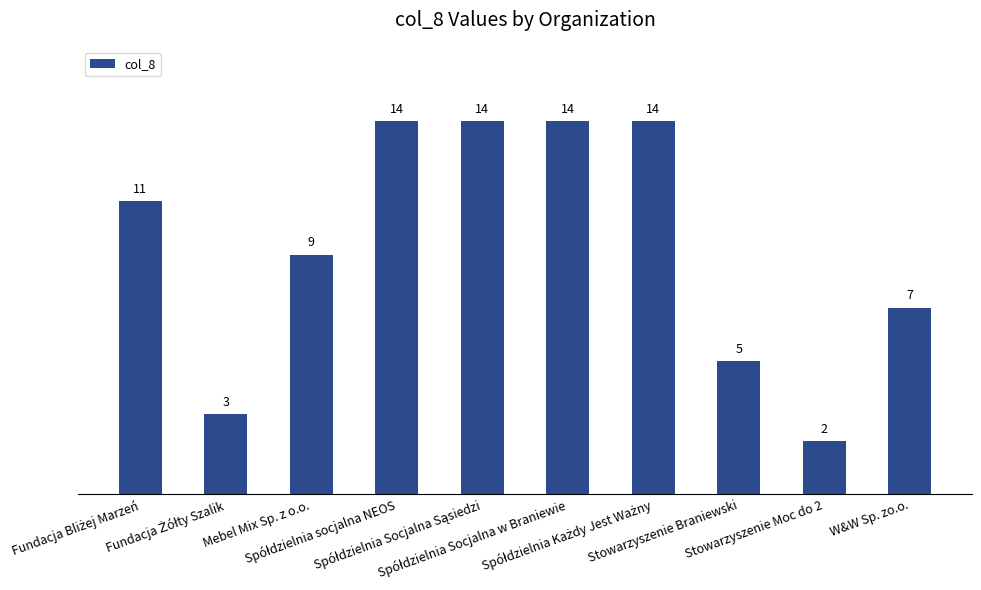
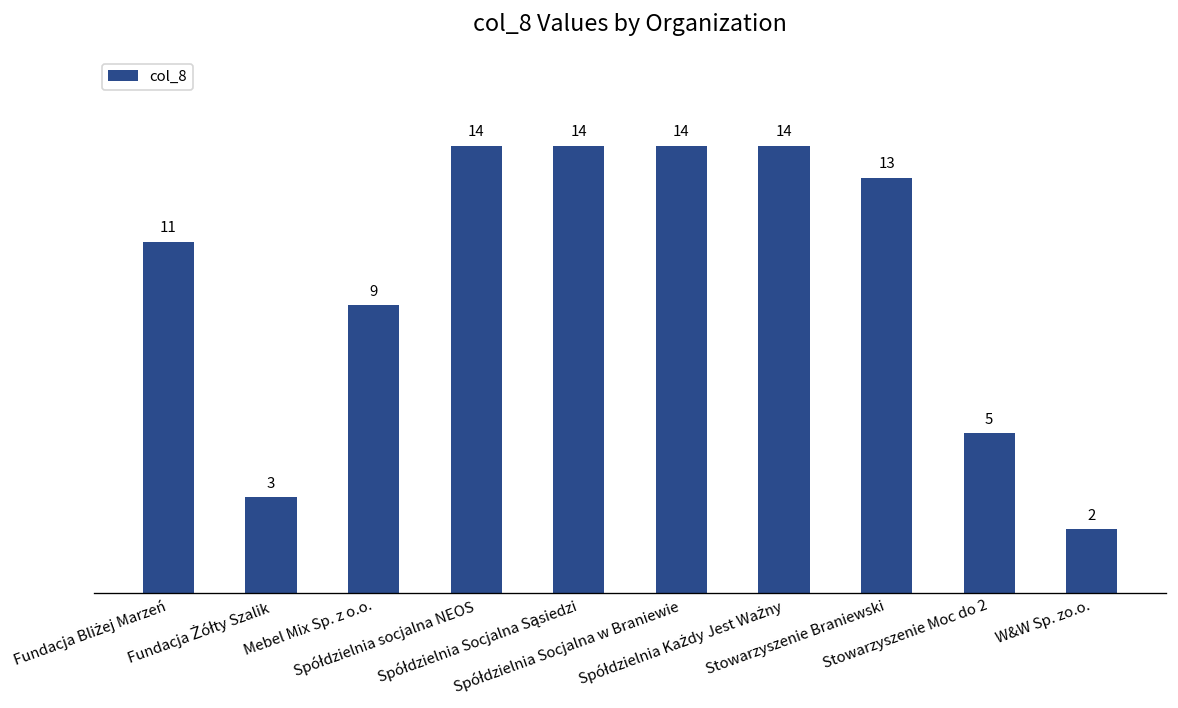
Stowarzyszenie Braniewski: 5 -> 13
Stowarzyszenie Moc do 2: 2 -> 5
W&W Sp. zo.o.: 7 -> 2
